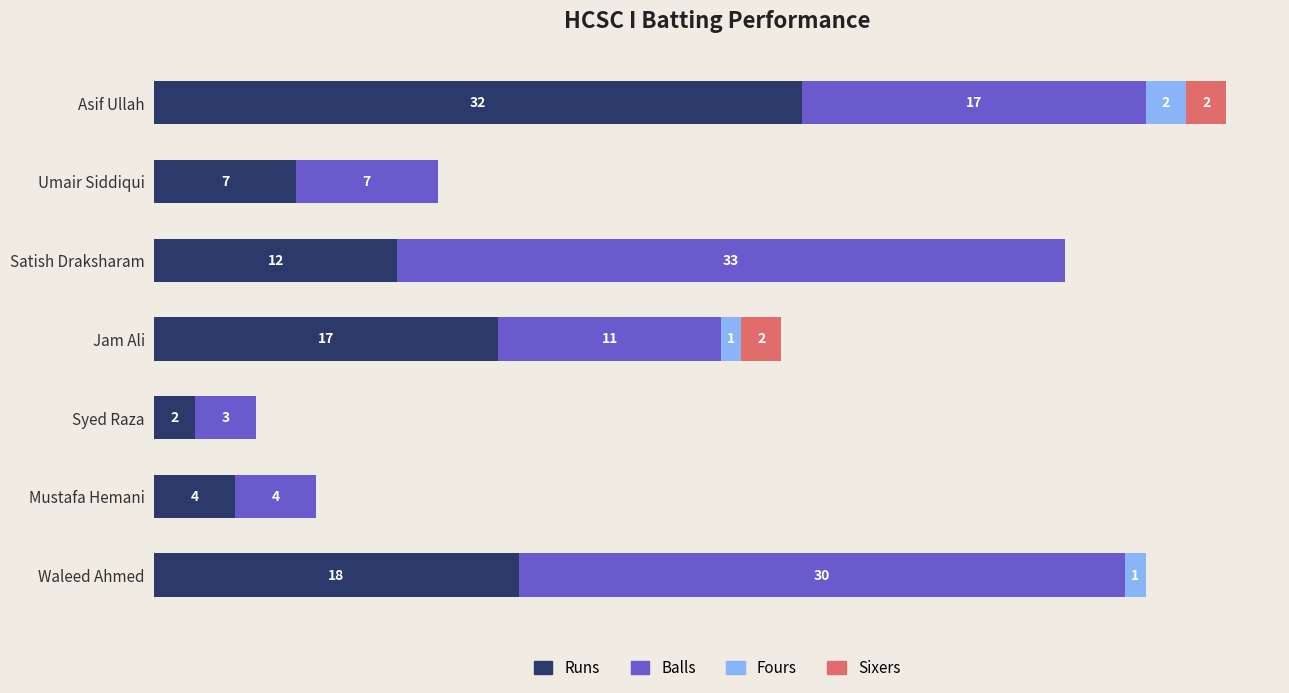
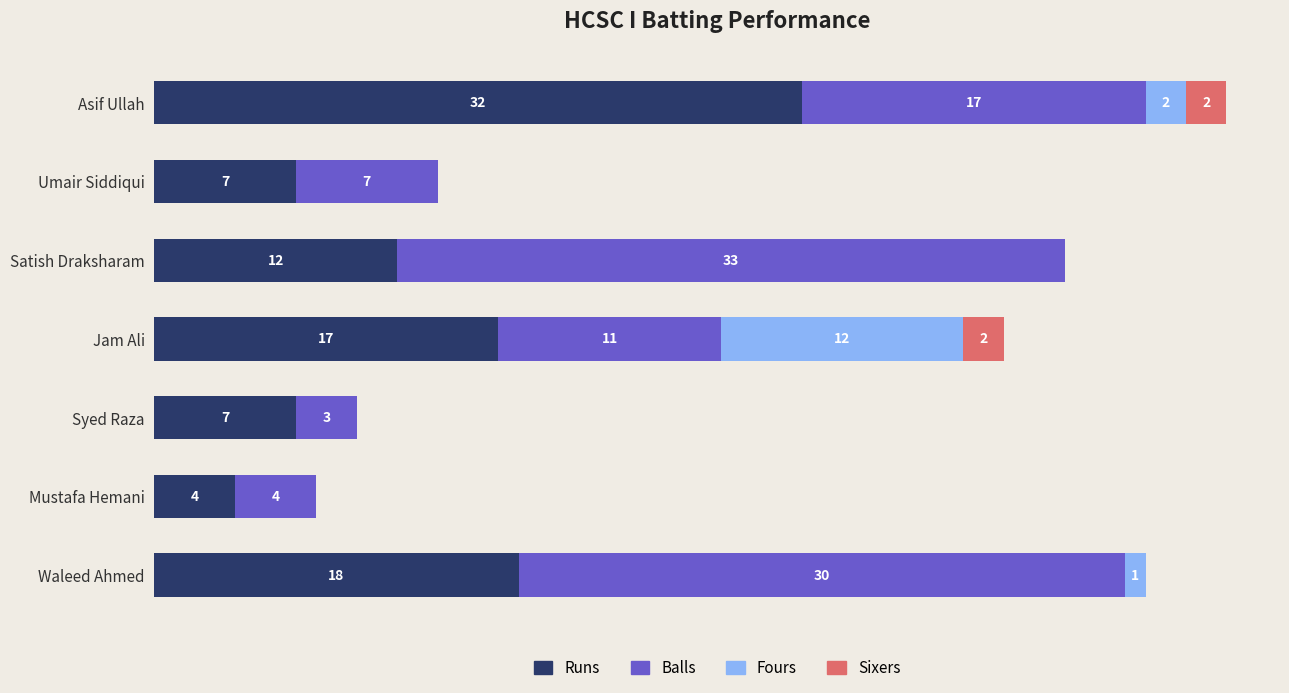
Fours, Jam Ali: 1 -> 12
Runs, Syed Raza: 2 -> 7
